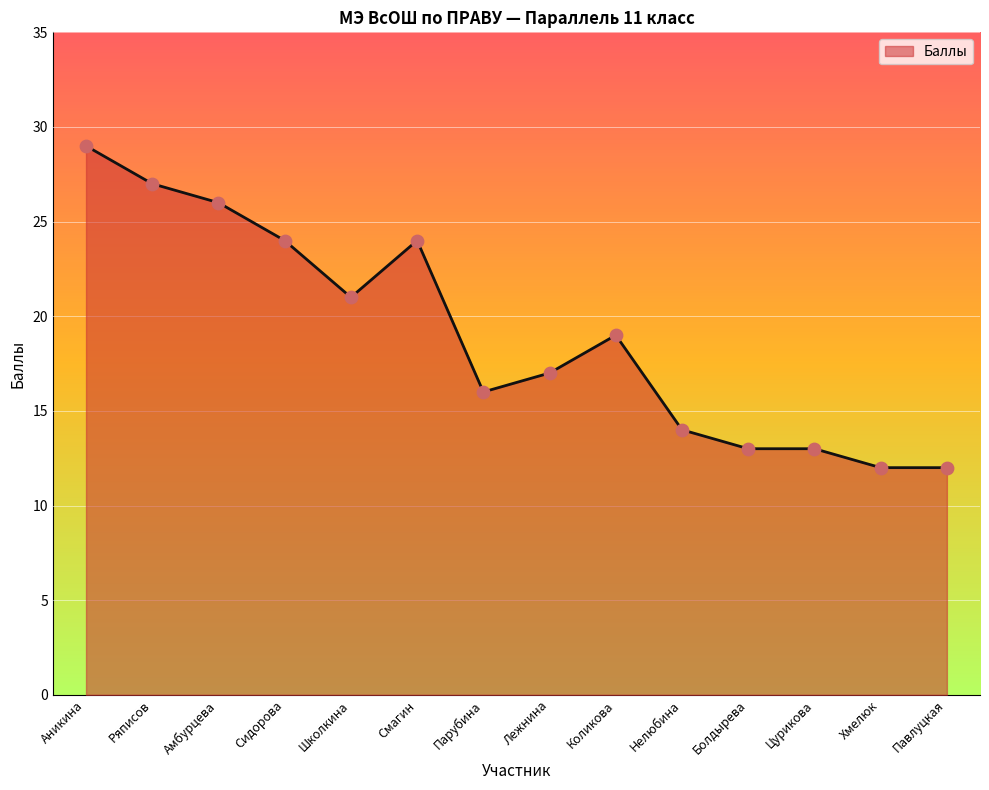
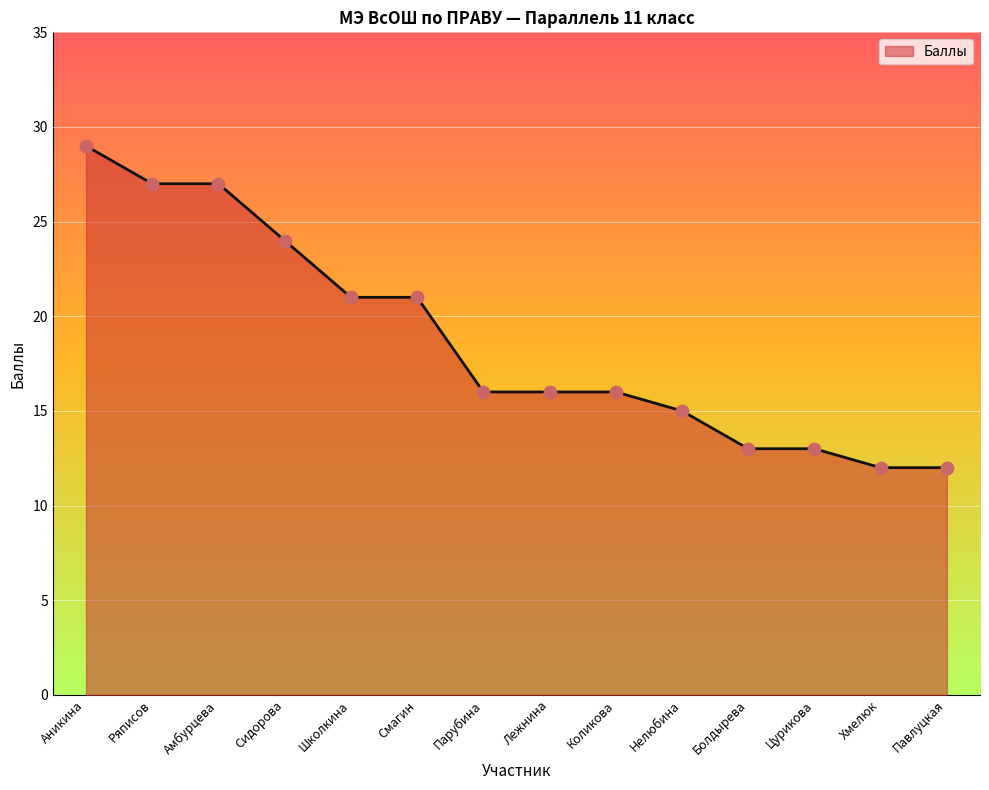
Амбурцева: 26 -> 27
Смагин: 24 -> 21
Лежнина: 17 -> 16
Коликова: 19 -> 16
Нелюбина: 14 -> 15
